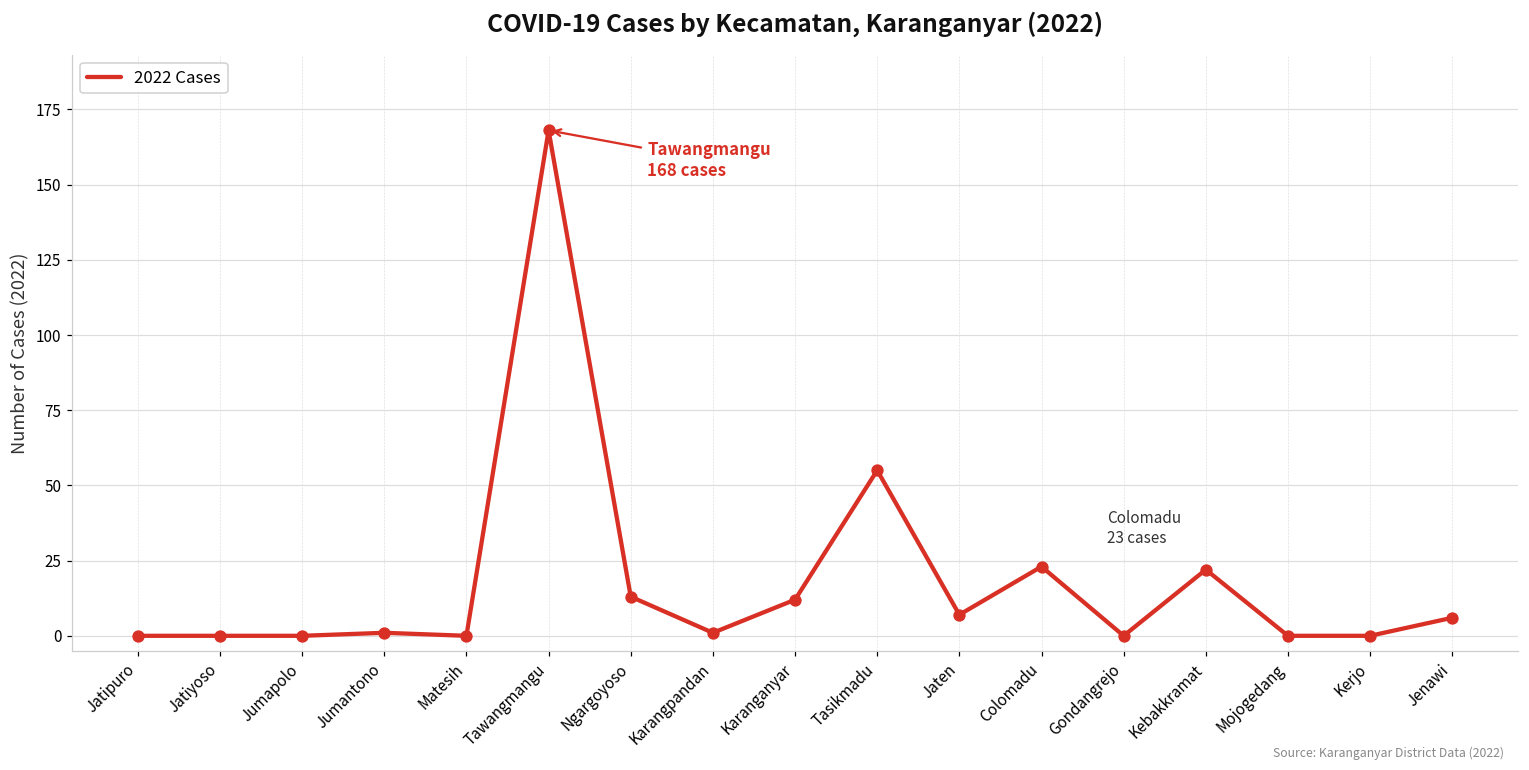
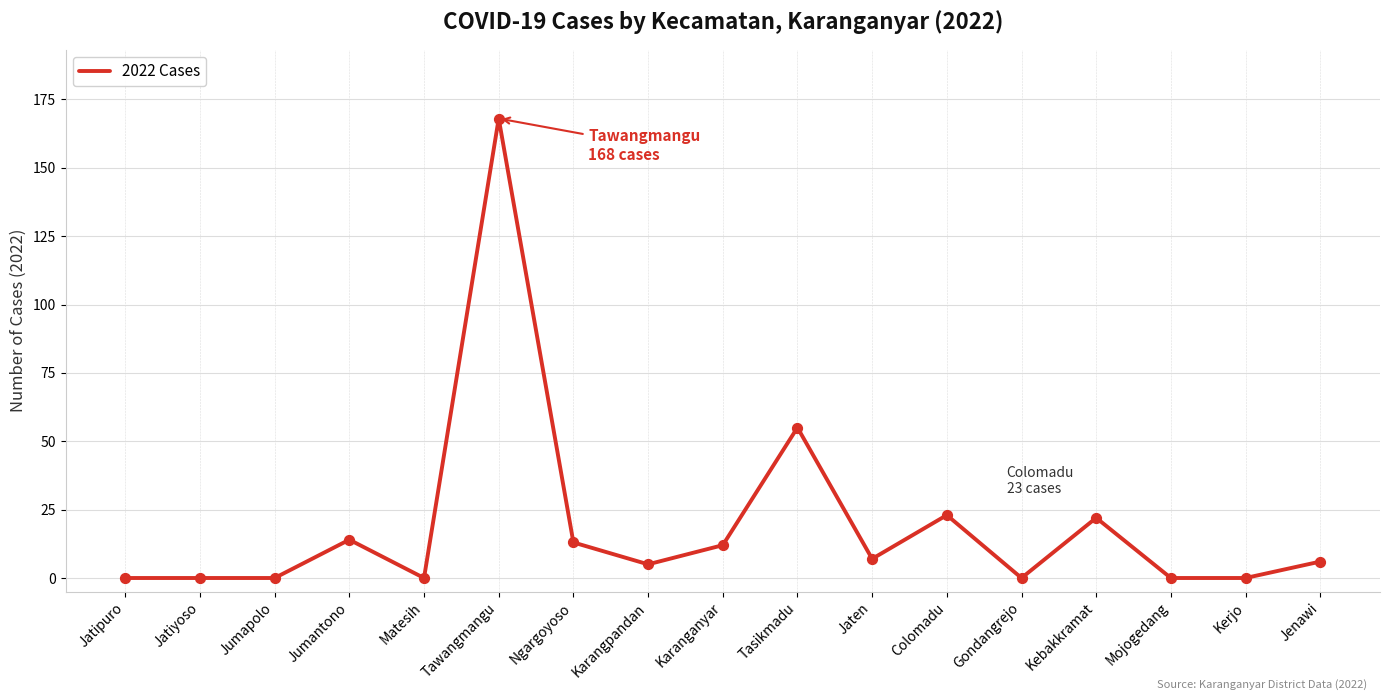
Jumantono: 1 -> 14
Karangpandan: 1 -> 5
